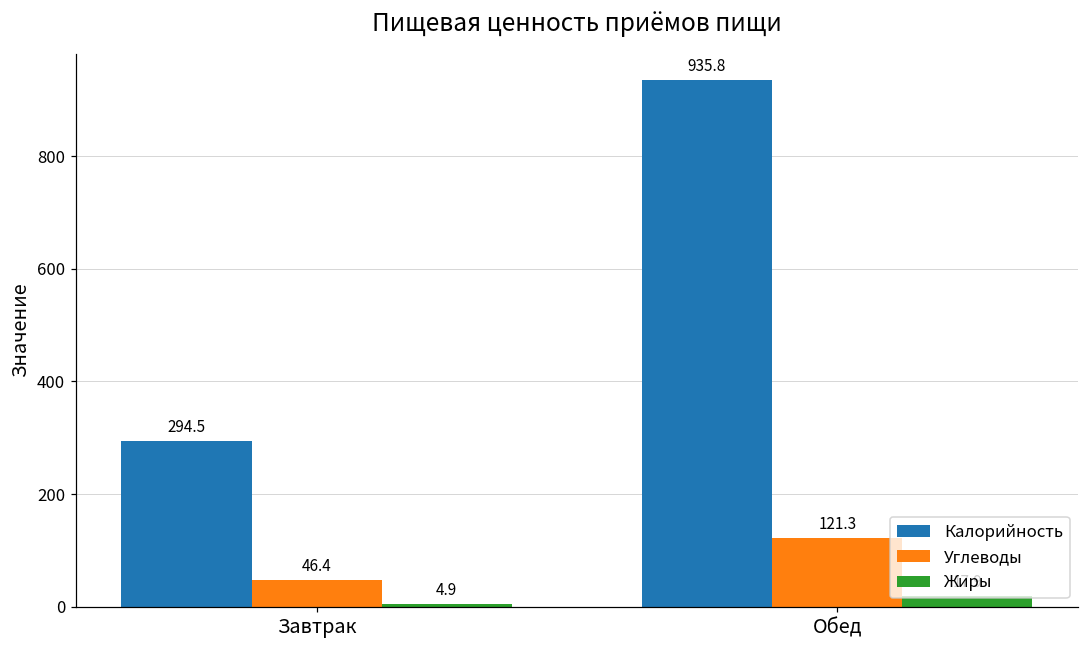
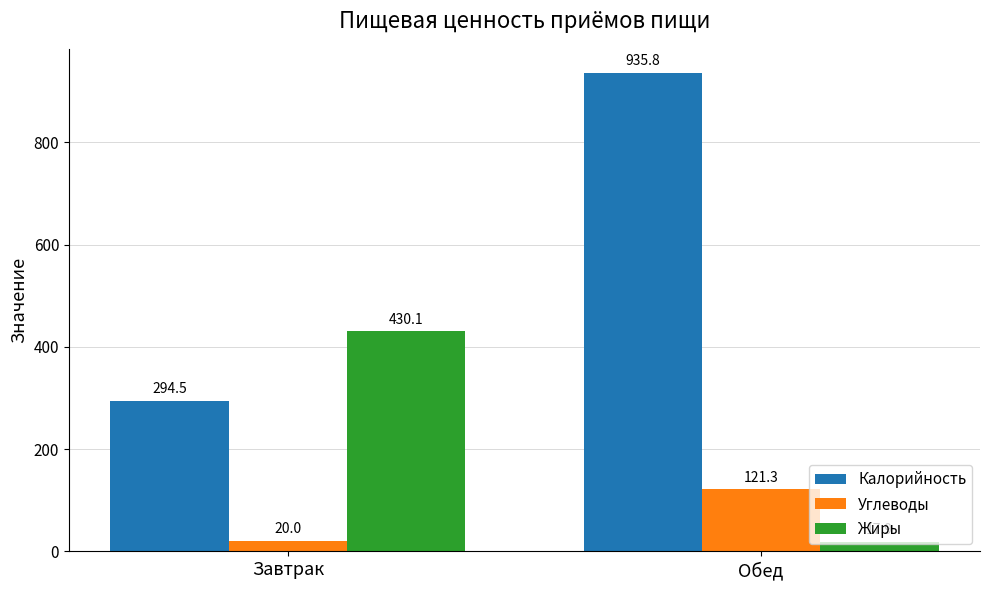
Углеводы, Завтрак: 46.4 -> 20.0
Жиры, Завтрак: 4.9 -> 430.1
